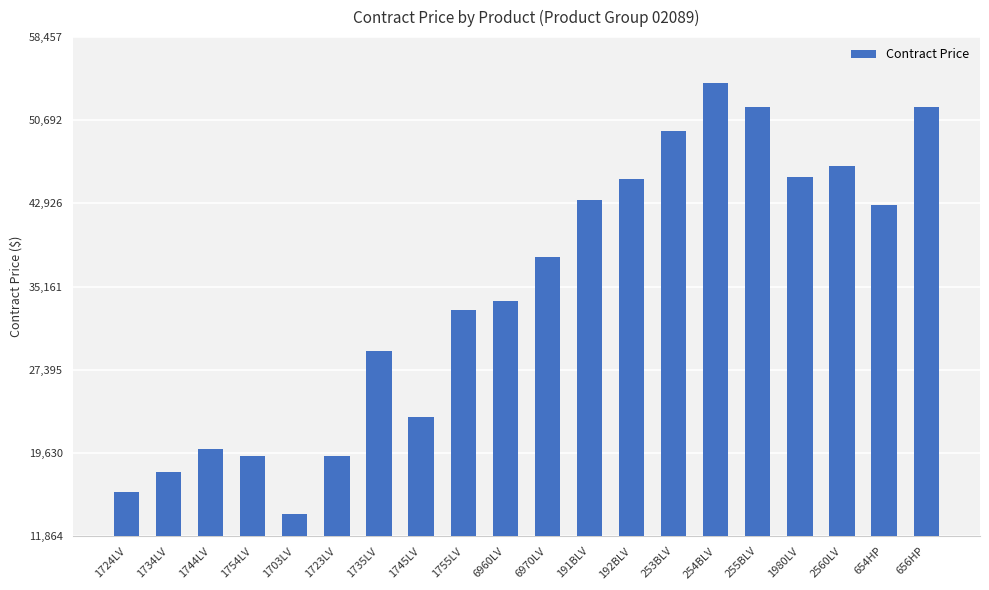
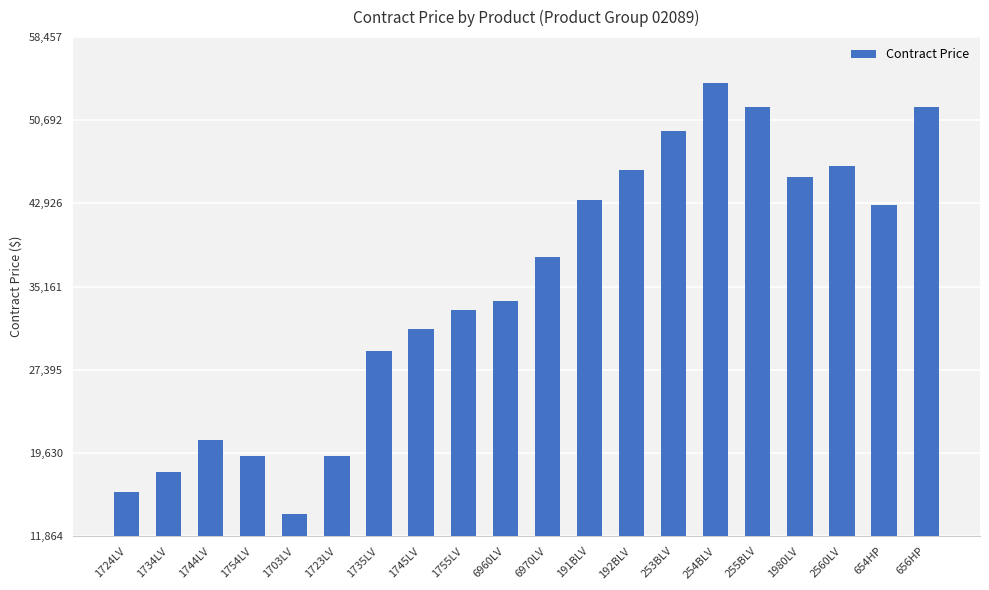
1744LV: 20,000 -> 20,900
1745LV: 23,000 -> 31,200
192BLV: 45,200 -> 46,000
